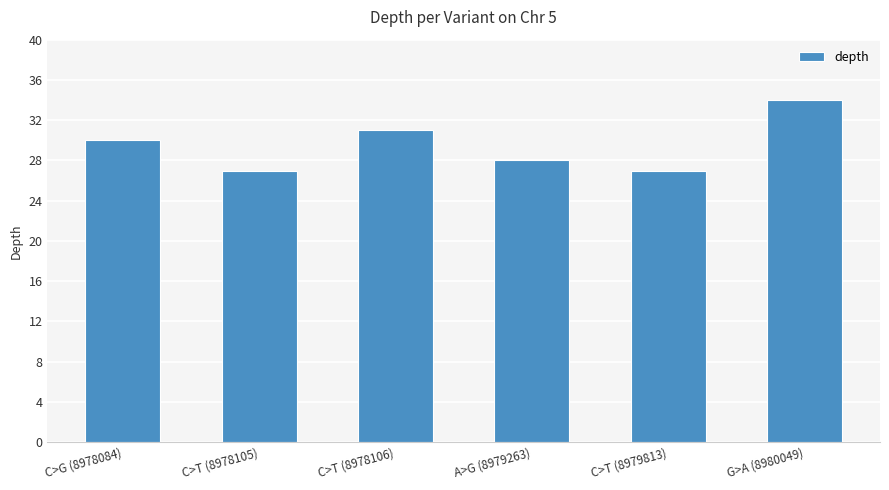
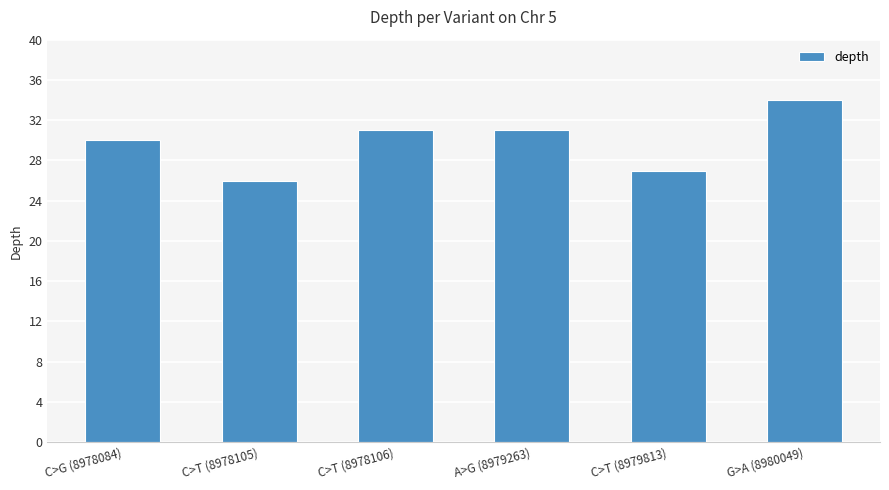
C>T (8978105): 27 -> 26
A>G (8979263): 28 -> 31
